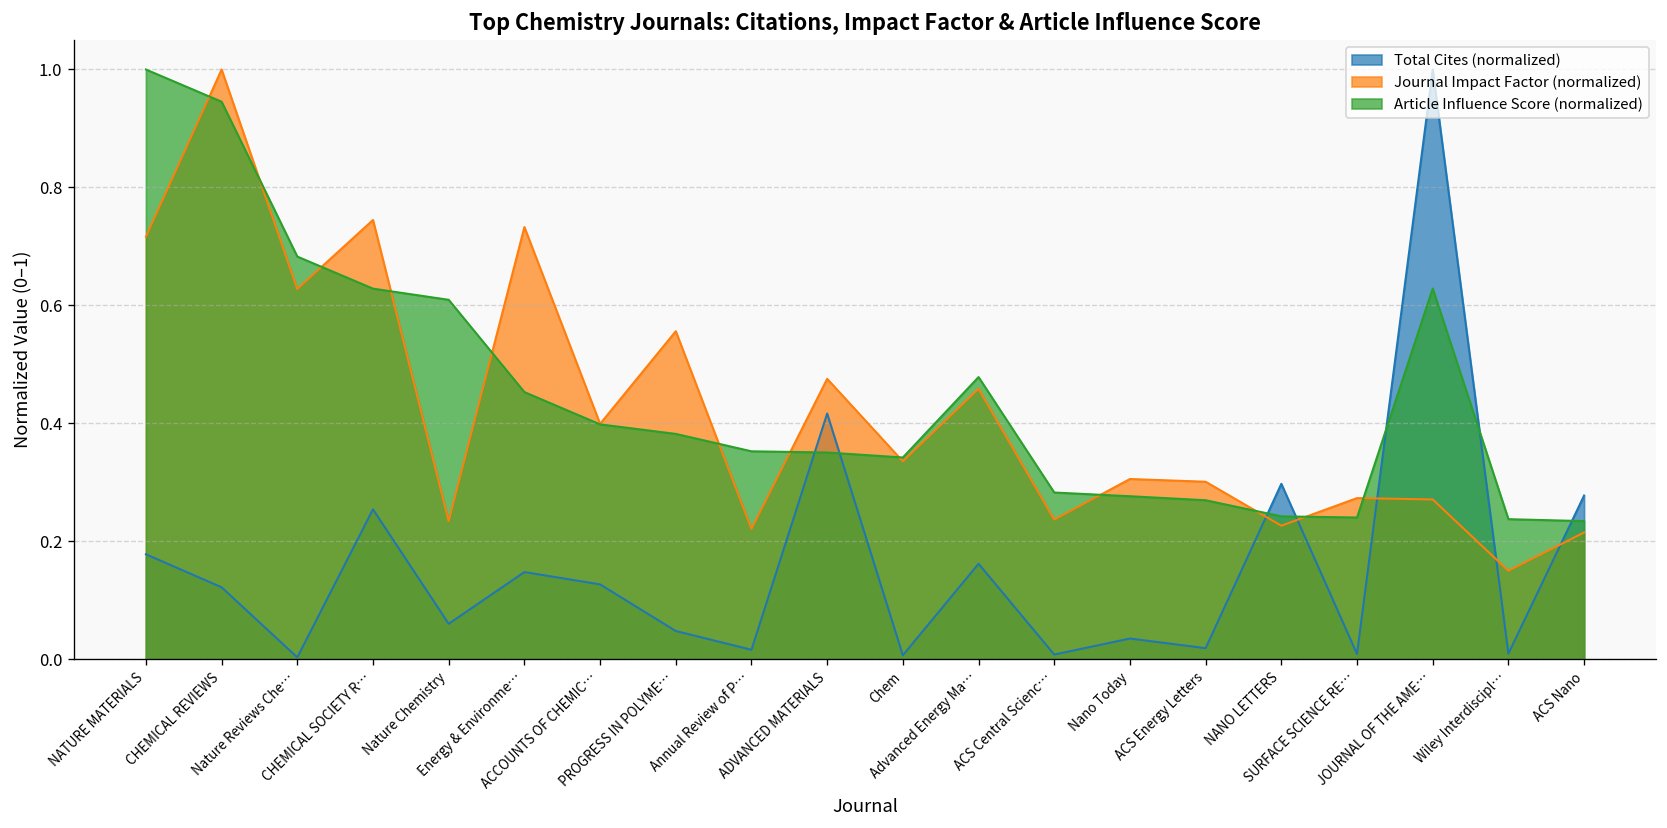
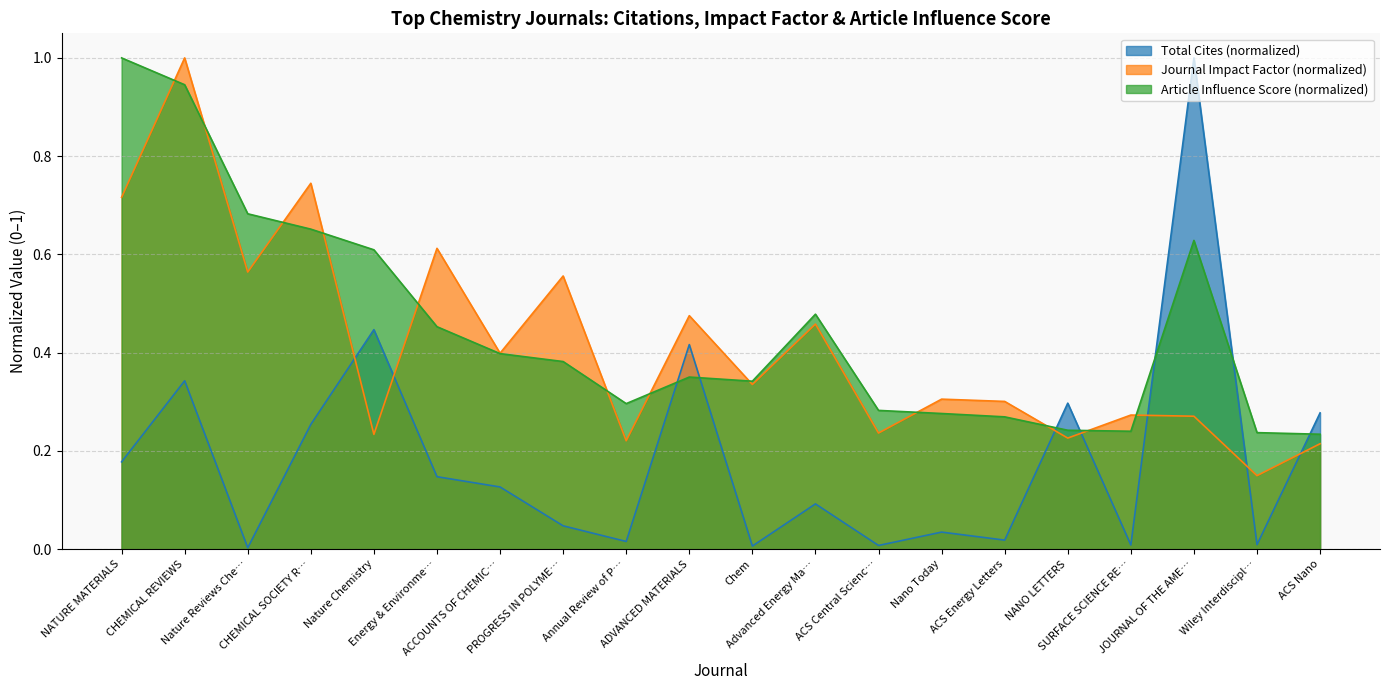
Total Cites (normalized), CHEMICAL REVIEWS: 0.12 -> 0.34
Journal Impact Factor (normalized), Nature Reviews Che…: 0.63 -> 0.56
Article Influence Score (normalized), CHEMICAL SOCIETY R…: 0.63 -> 0.65
Total Cites (normalized), Nature Chemistry: 0.06 -> 0.45
Journal Impact Factor (normalized), Energy & Environme…: 0.73 -> 0.61
Article Influence Score (normalized), Annual Review of P…: 0.35 -> 0.30
Total Cites (normalized), Advanced Energy Ma…: 0.16 -> 0.09
